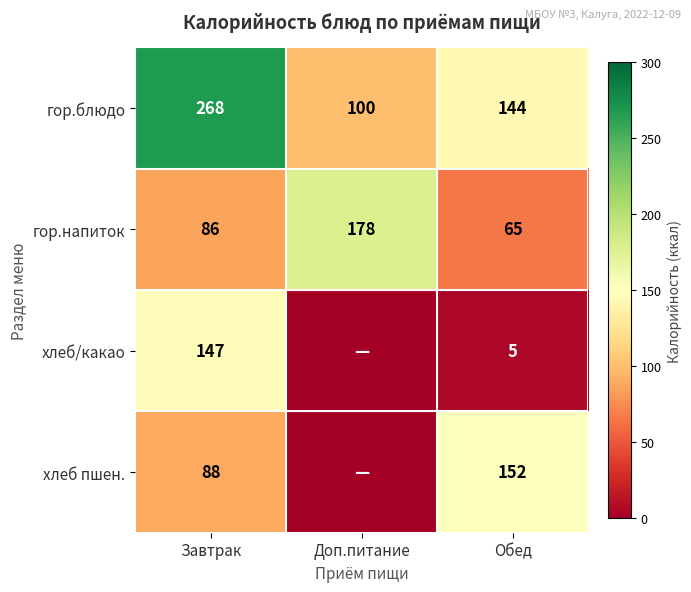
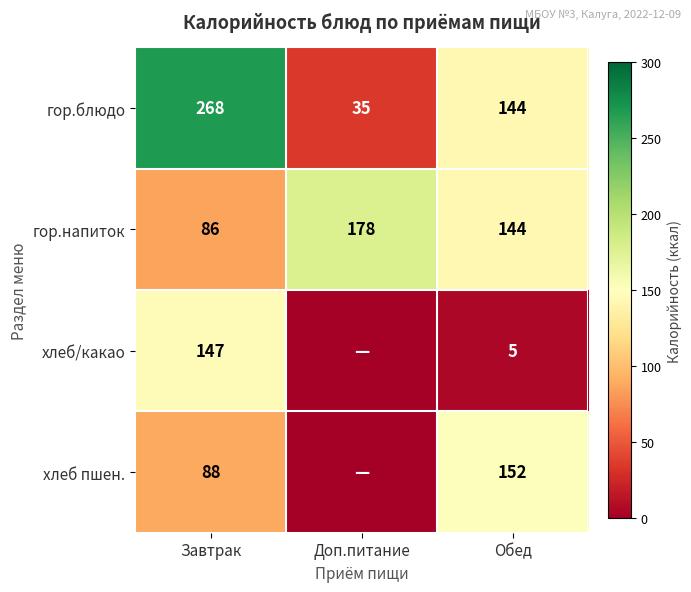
гор.блюдо, Доп.питание: 100 -> 35
гор.напиток, Обед: 65 -> 144
